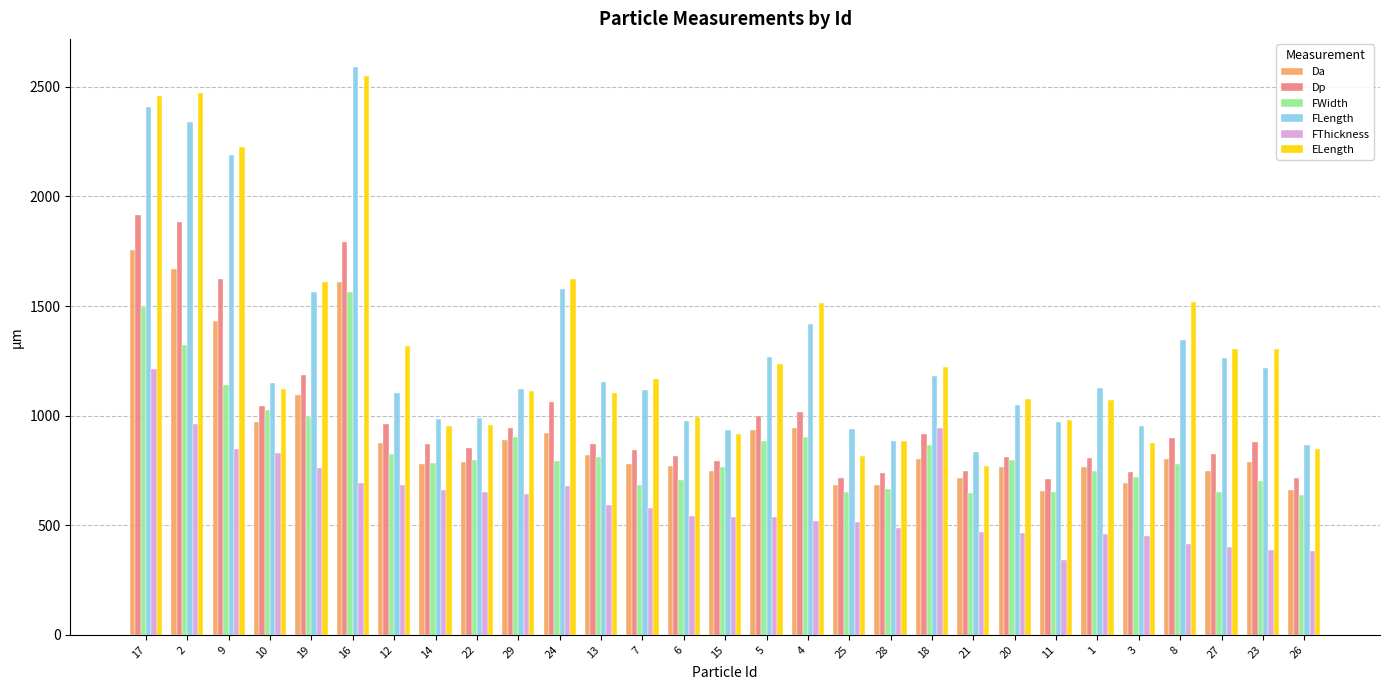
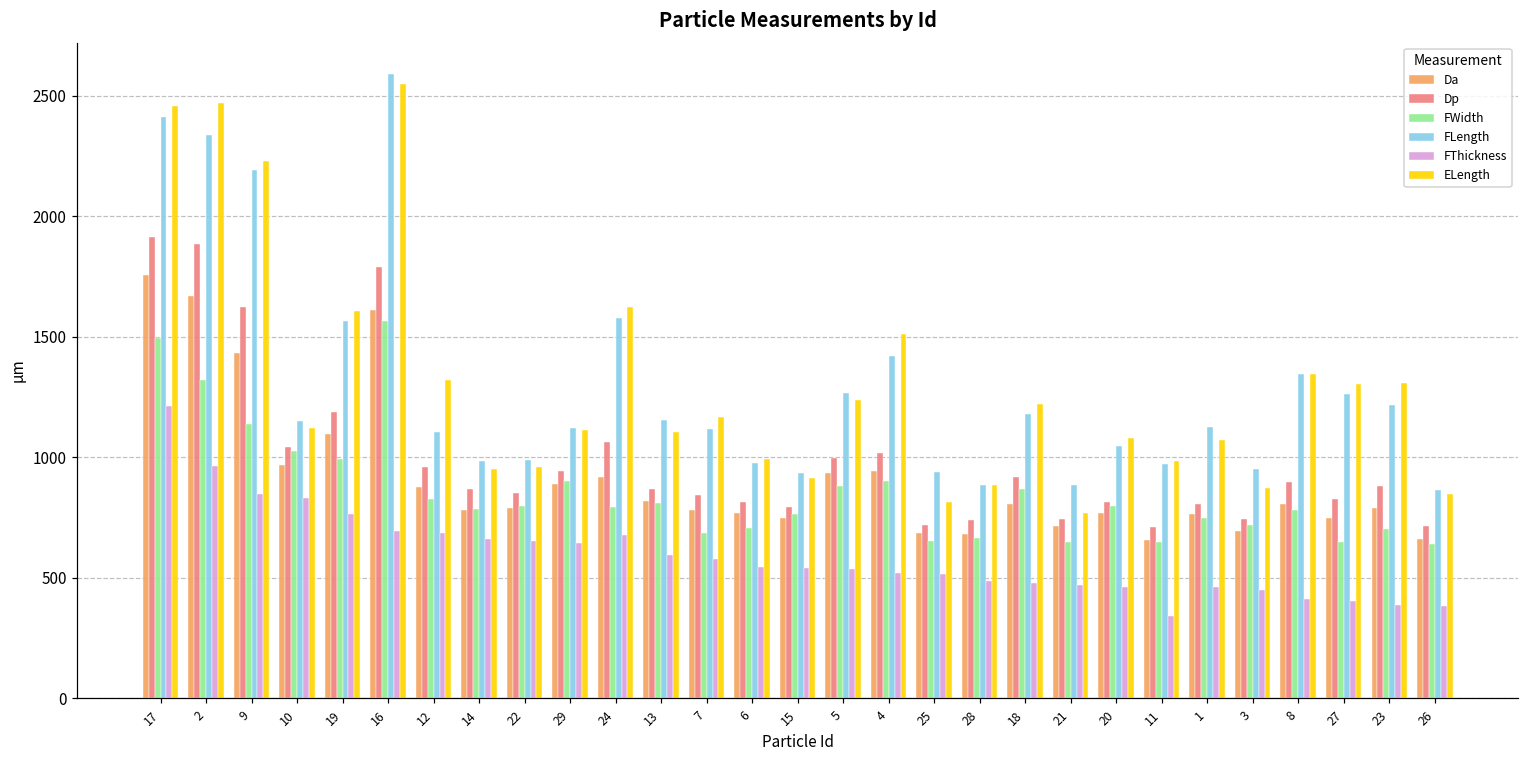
FThickness, 18: 940 -> 480
FLength, 21: 830 -> 890
ELength, 8: 1520 -> 1340
